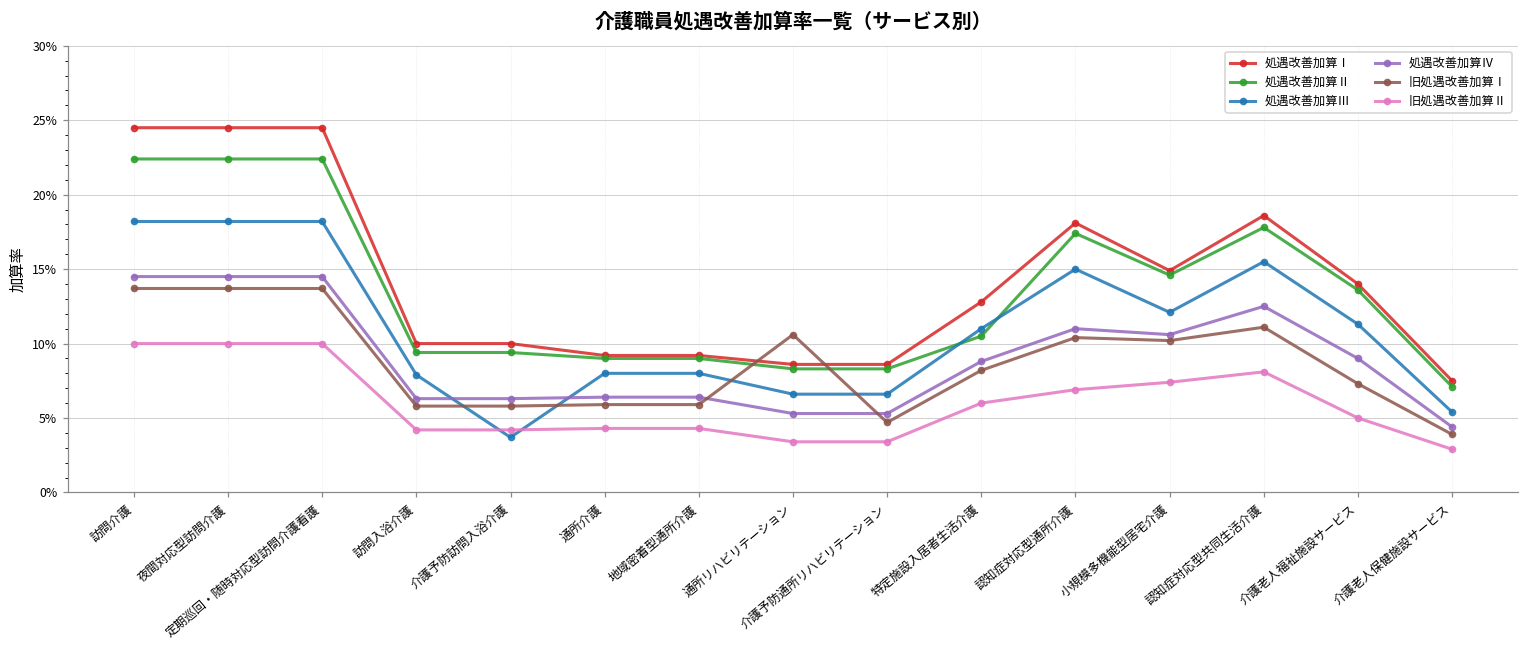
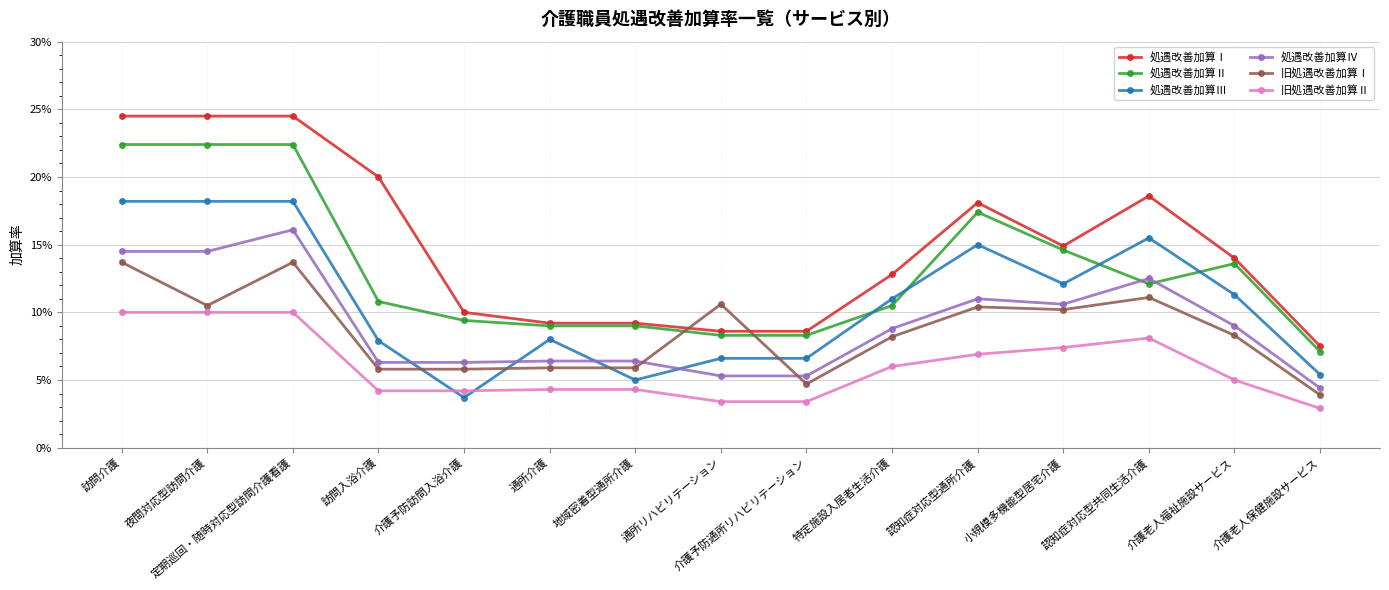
旧処遇改善加算Ⅰ, 夜間対応型訪問介護: 13.7% -> 10.5%
処遇改善加算Ⅳ, 定期巡回・随時対応型訪問介護看護: 14.5% -> 16.1%
処遇改善加算Ⅰ, 訪問入浴介護: 10.0% -> 20.0%
処遇改善加算Ⅱ, 訪問入浴介護: 9.4% -> 10.8%
処遇改善加算Ⅲ, 地域密着型通所介護: 8.0% -> 5.0%
処遇改善加算Ⅱ, 認知症対応型共同生活介護: 17.8% -> 12.1%
旧処遇改善加算Ⅰ, 介護老人福祉施設サービス: 7.3% -> 8.3%
